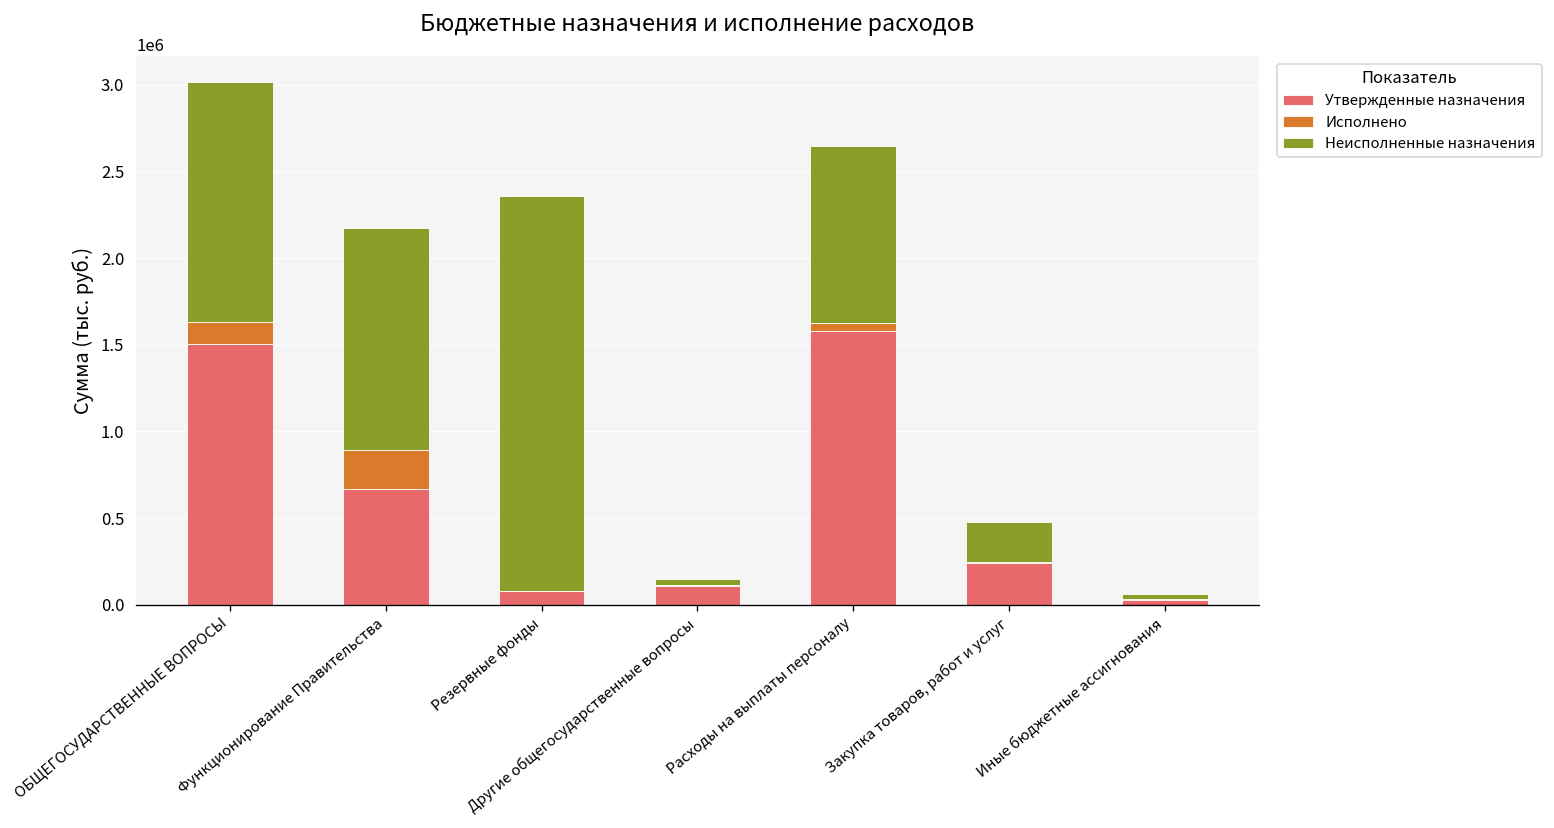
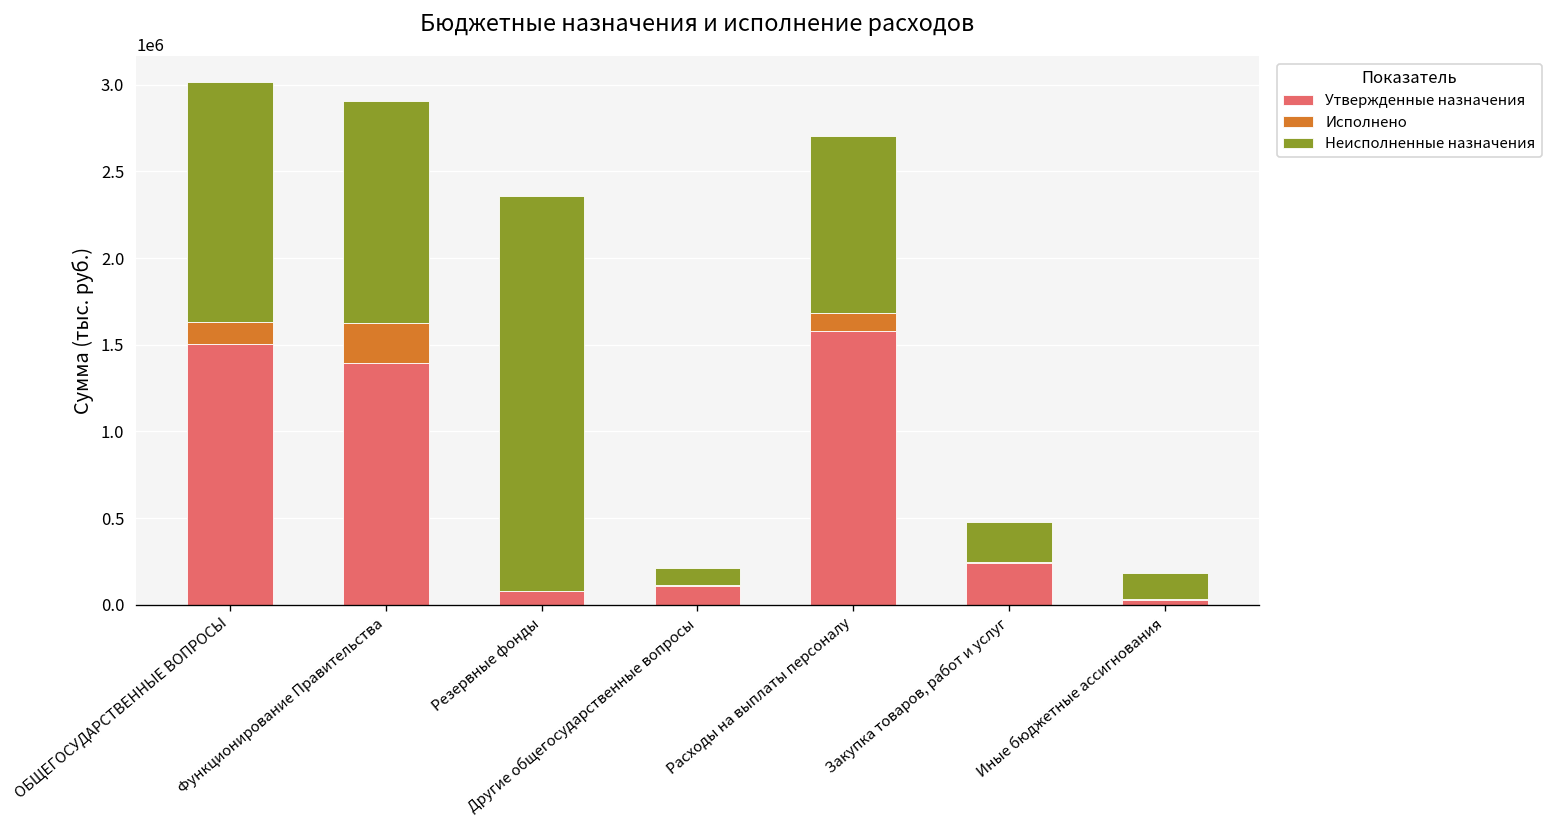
Утвержденные назначения, Функционирование Правительства: 670000 -> 1400000
Неисполненные назначения, Другие общегосударственные вопросы: 30000 -> 100000
Исполнено, Расходы на выплаты персоналу: 40000 -> 100000
Неисполненные назначения, Иные бюджетные ассигнования: 30000 -> 150000
